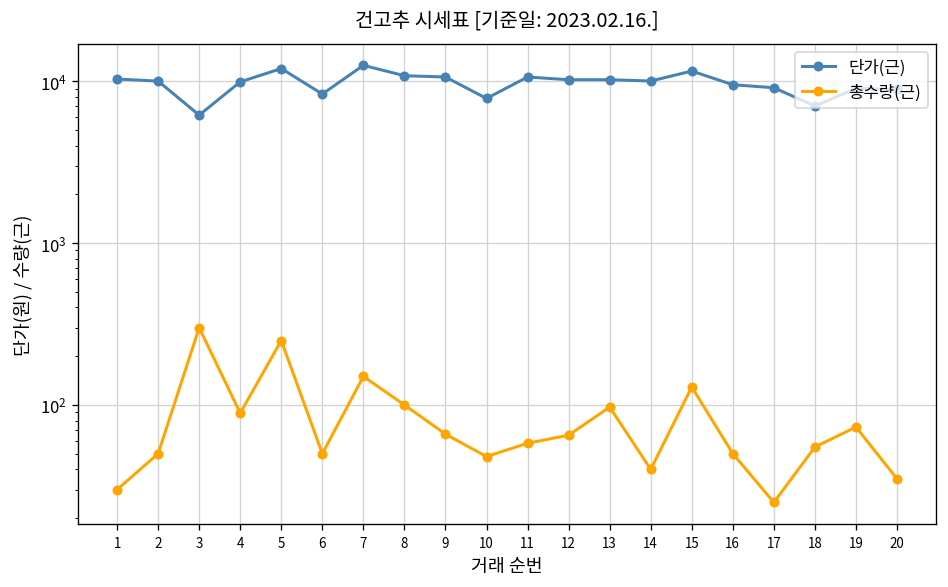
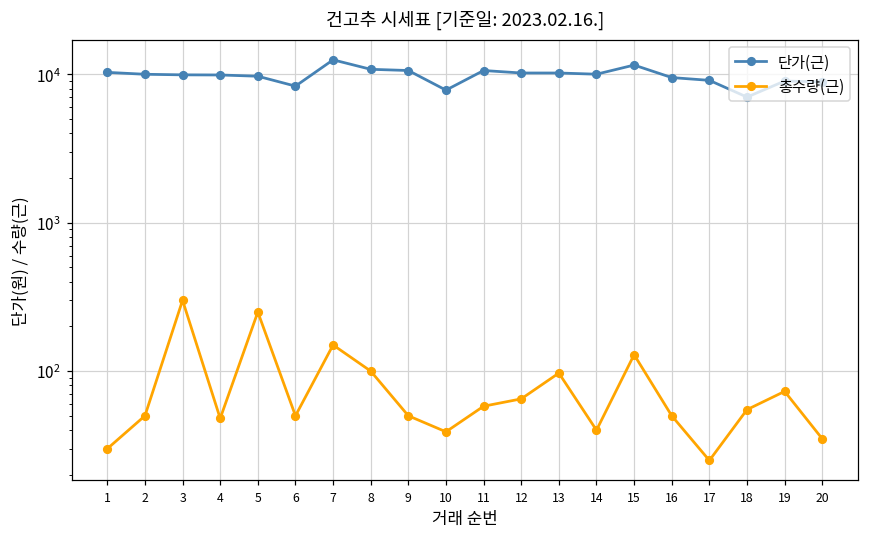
단가(근), 3: 6000 -> 10000
총수량(근), 4: 90 -> 48
단가(근), 5: 12000 -> 10000
총수량(근), 9: 70 -> 50
총수량(근), 10: 48 -> 39
